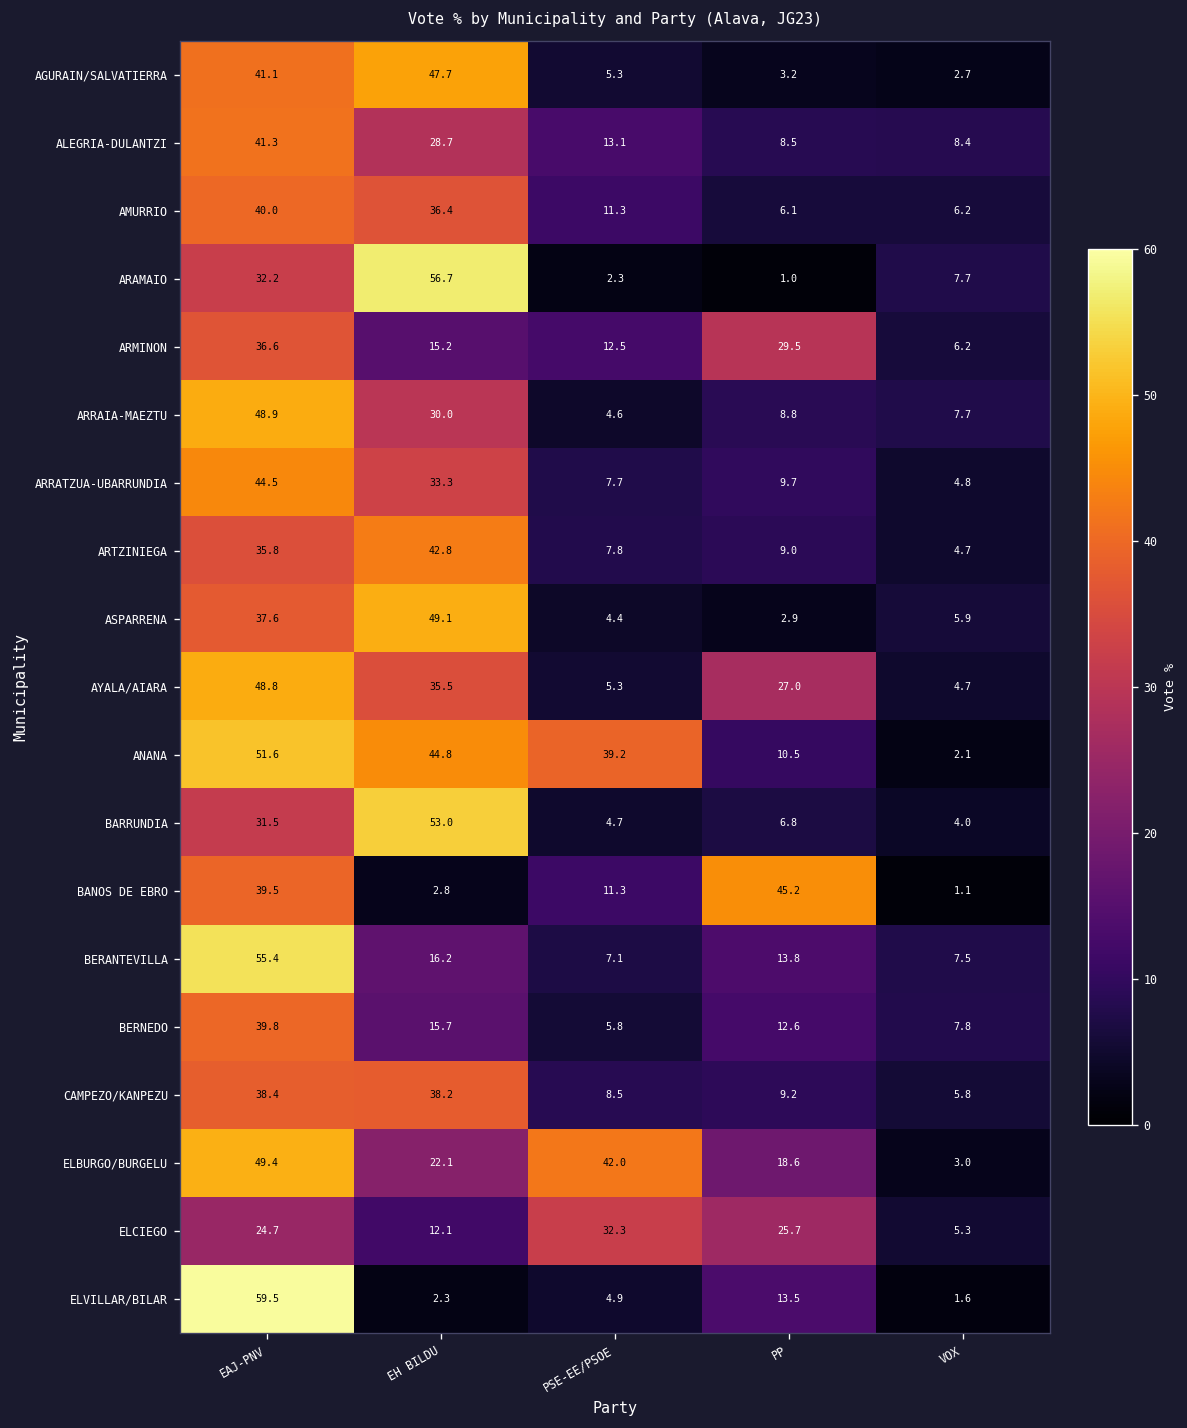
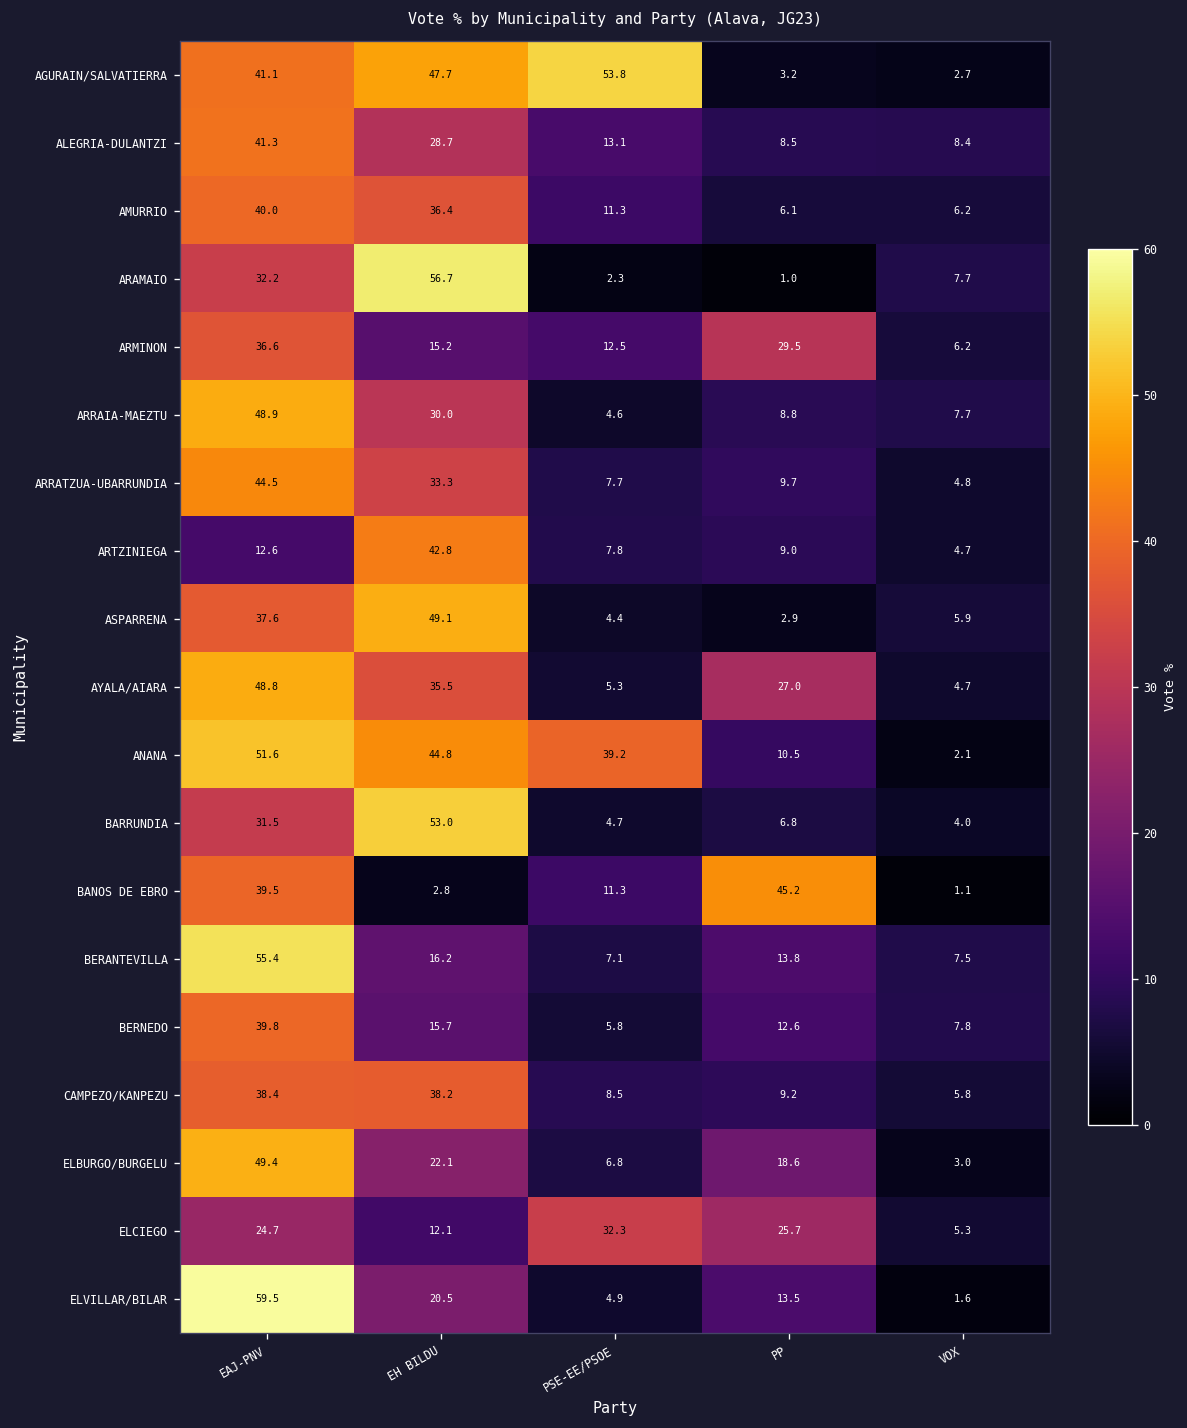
AGURAIN/SALVATIERRA, PSE-EE/PSOE: 5.3 -> 53.8
ARTZINIEGA, EAJ-PNV: 35.8 -> 12.6
ELBURGO/BURGELU, PSE-EE/PSOE: 42.0 -> 6.8
ELVILLAR/BILAR, EH BILDU: 2.3 -> 20.5
